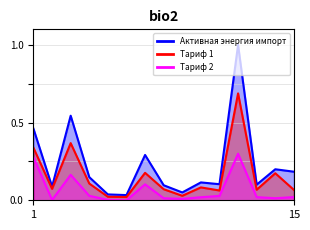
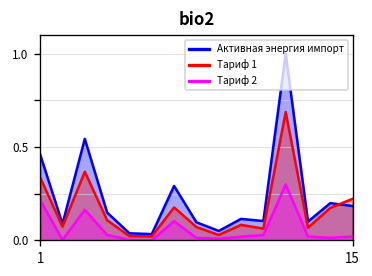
Тариф 2, 1: 0.28 -> 0.22
Тариф 1, 15: 0.07 -> 0.22
